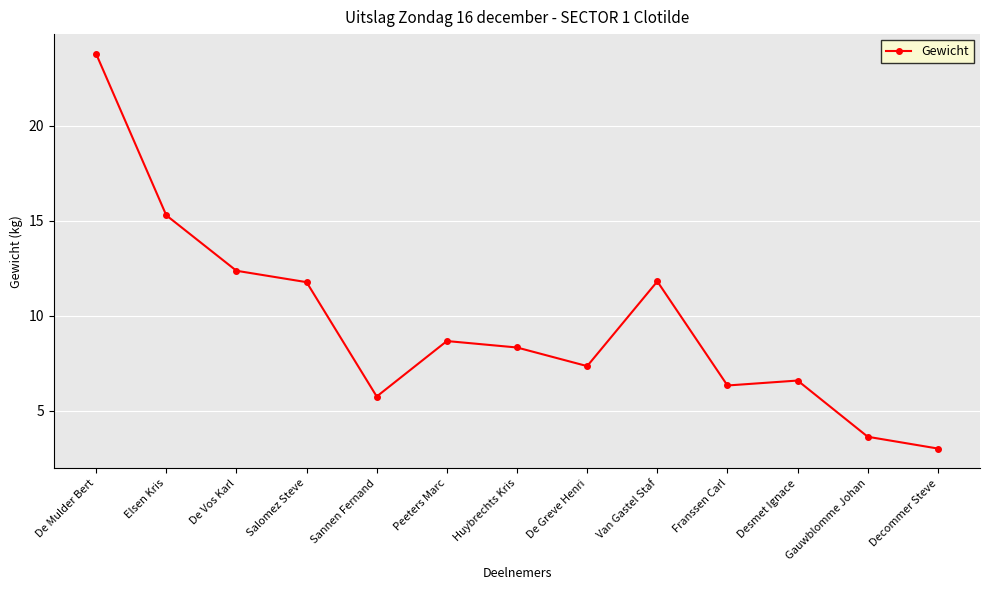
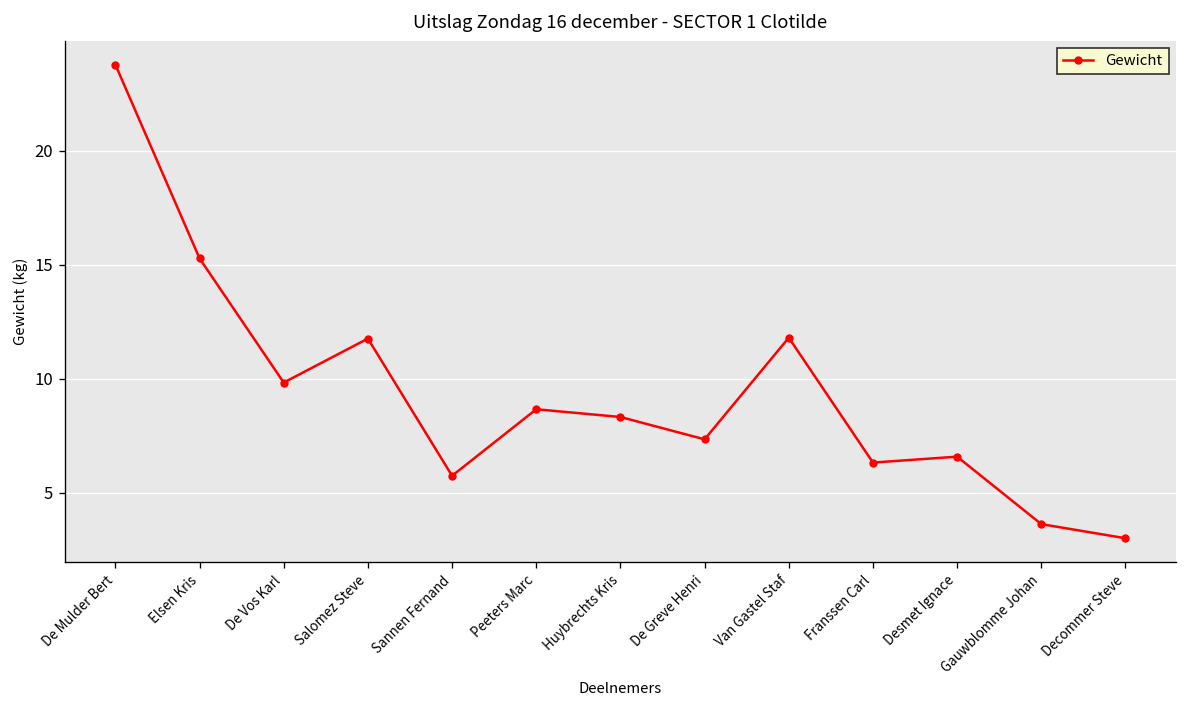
De Vos Karl: 12.4 -> 9.8
